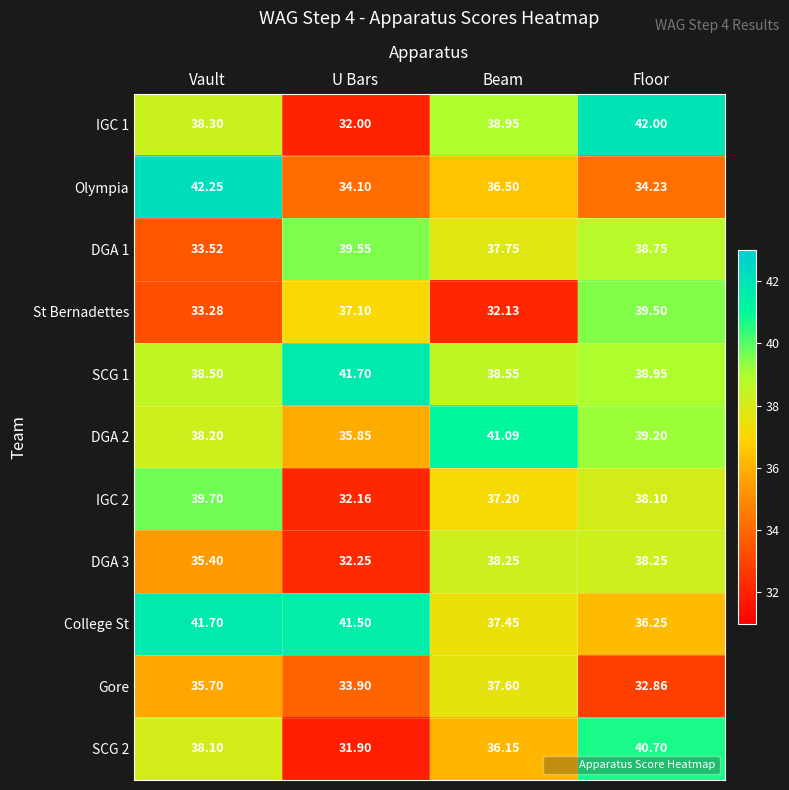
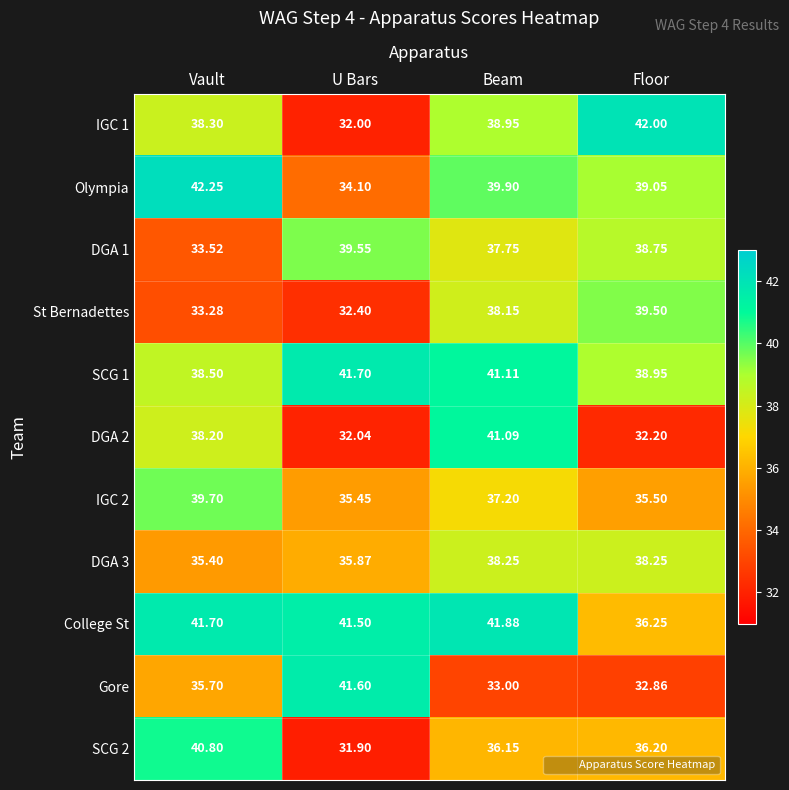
Olympia, Beam: 36.50 -> 39.90
Olympia, Floor: 34.23 -> 39.05
St Bernadettes, U Bars: 37.10 -> 32.40
St Bernadettes, Beam: 32.13 -> 38.15
SCG 1, Beam: 38.55 -> 41.11
DGA 2, U Bars: 35.85 -> 32.04
DGA 2, Floor: 39.20 -> 32.20
IGC 2, U Bars: 32.16 -> 35.45
IGC 2, Floor: 38.10 -> 35.50
DGA 3, U Bars: 32.25 -> 35.87
College St, Beam: 37.45 -> 41.88
Gore, U Bars: 33.90 -> 41.60
Gore, Beam: 37.60 -> 33.00
SCG 2, Vault: 38.10 -> 40.80
SCG 2, Floor: 40.70 -> 36.20
